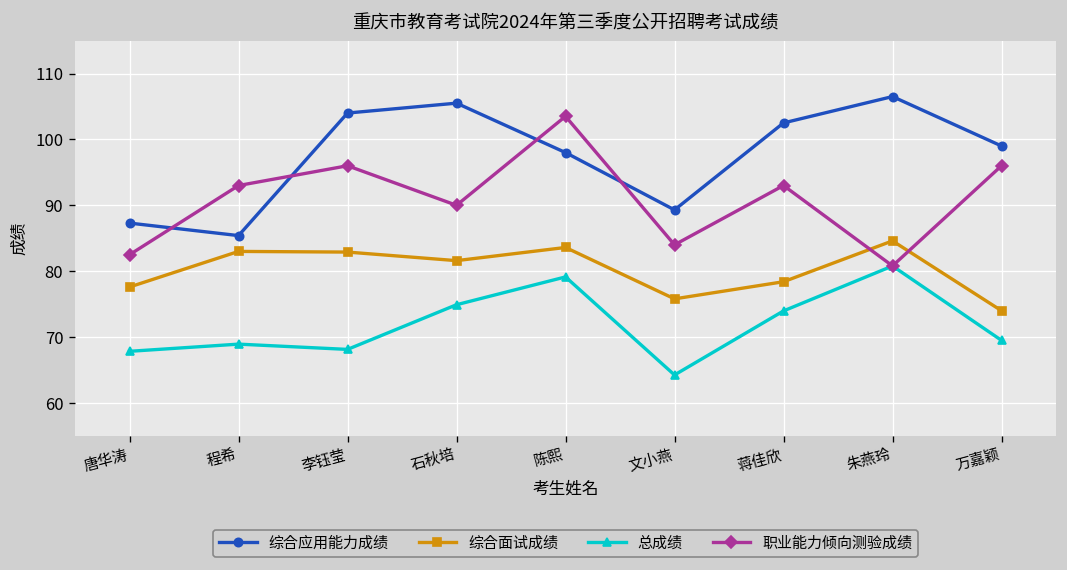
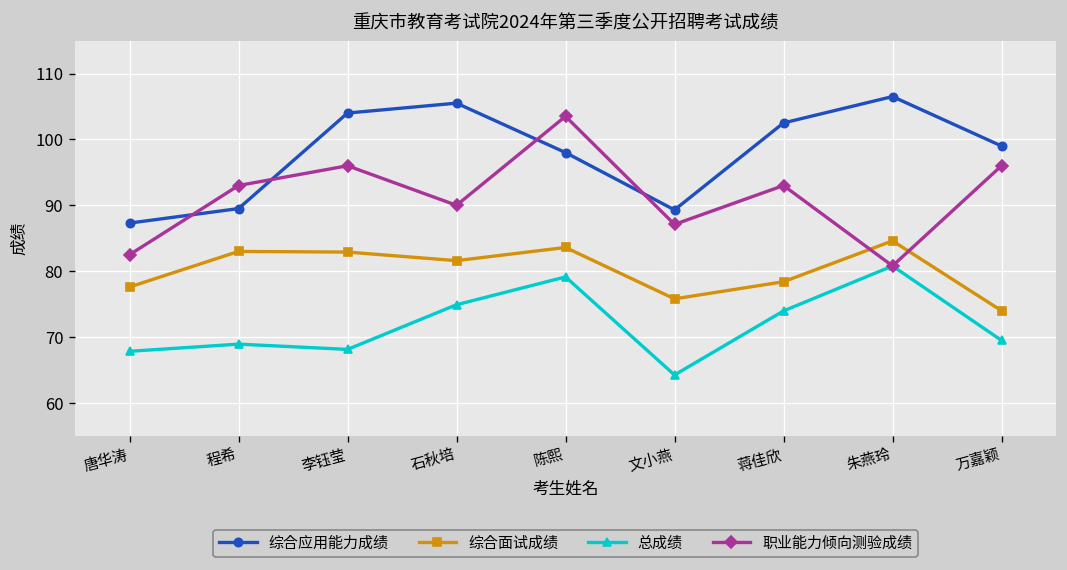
综合应用能力成绩, 程希: 85 -> 90
职业能力倾向测验成绩, 文小燕: 84 -> 87
